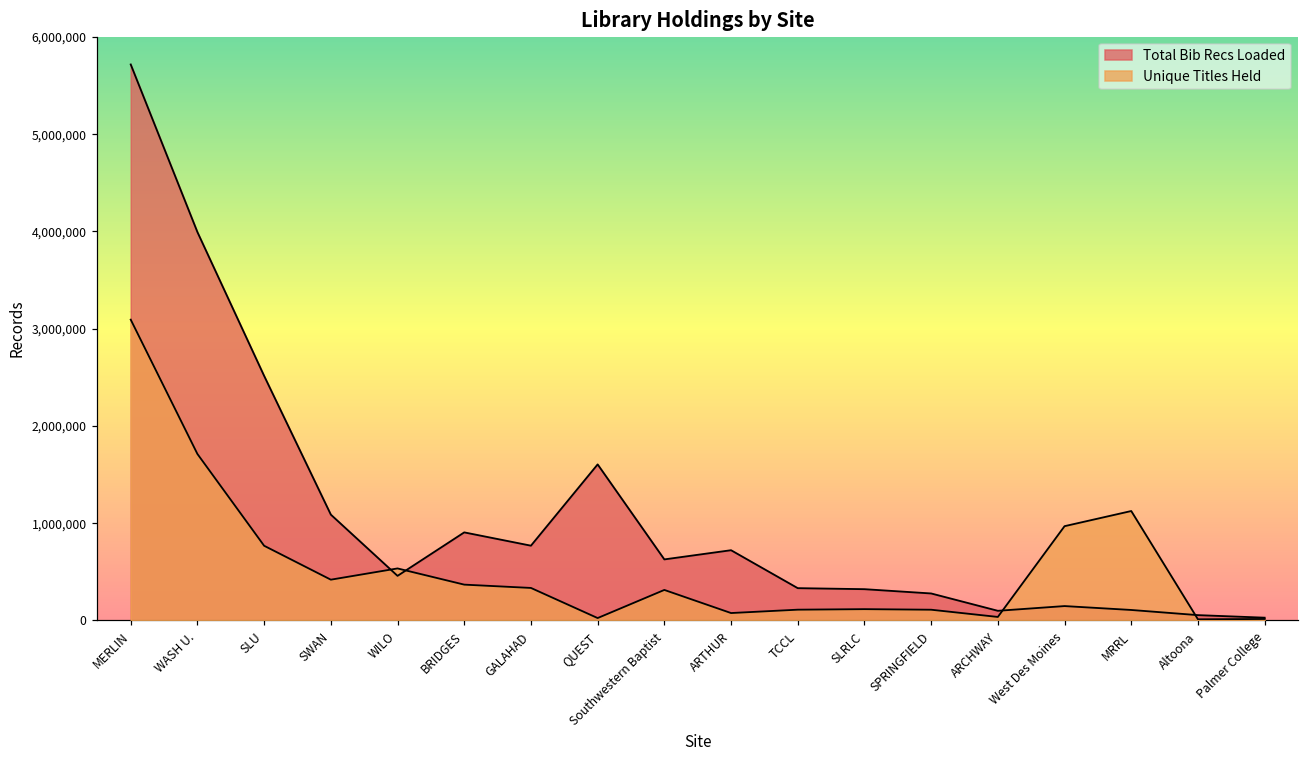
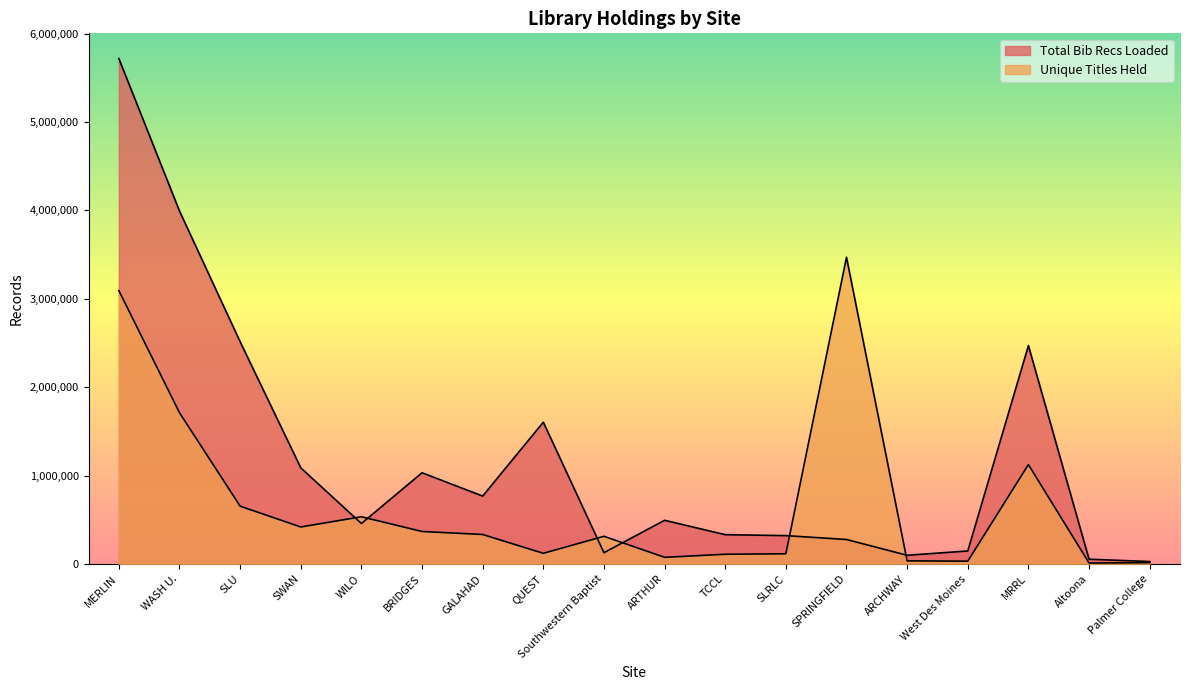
Unique Titles Held, SLU: 800,000 -> 700,000
Total Bib Recs Loaded, BRIDGES: 900,000 -> 1,000,000
Unique Titles Held, QUEST: 0 -> 100,000
Total Bib Recs Loaded, Southwestern Baptist: 600,000 -> 100,000
Total Bib Recs Loaded, ARTHUR: 700,000 -> 500,000
Unique Titles Held, SPRINGFIELD: 100,000 -> 3,500,000
Unique Titles Held, West Des Moines: 1,000,000 -> 0
Total Bib Recs Loaded, MRRL: 100,000 -> 2,500,000
